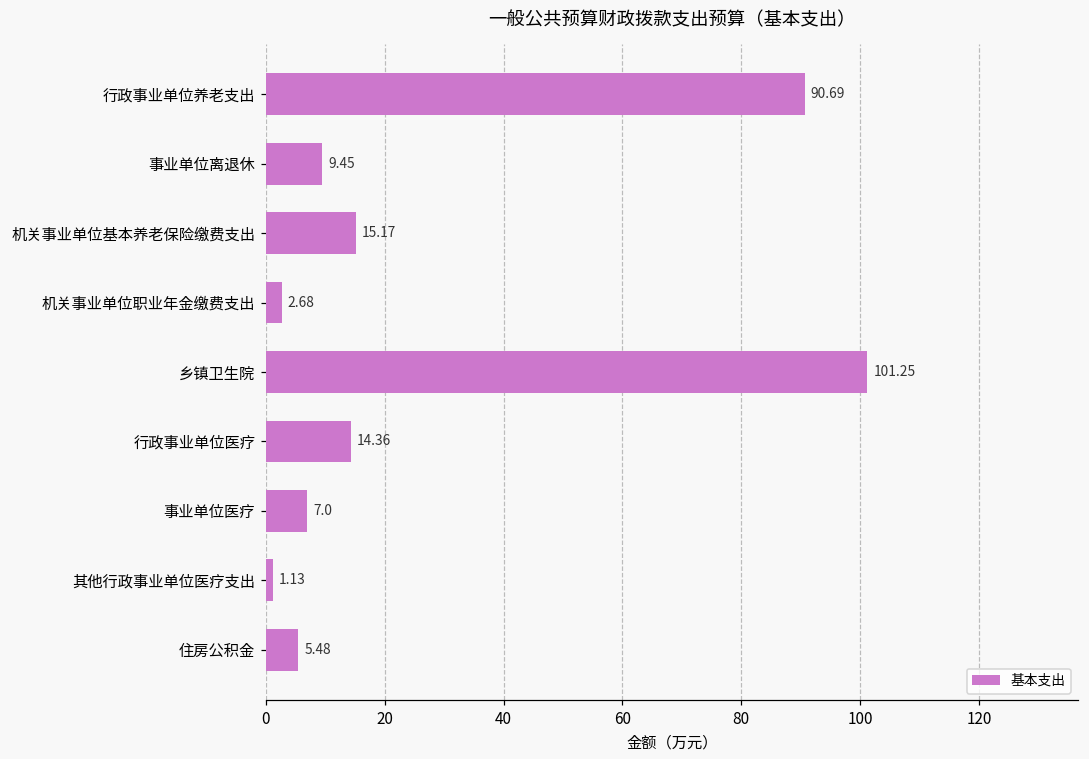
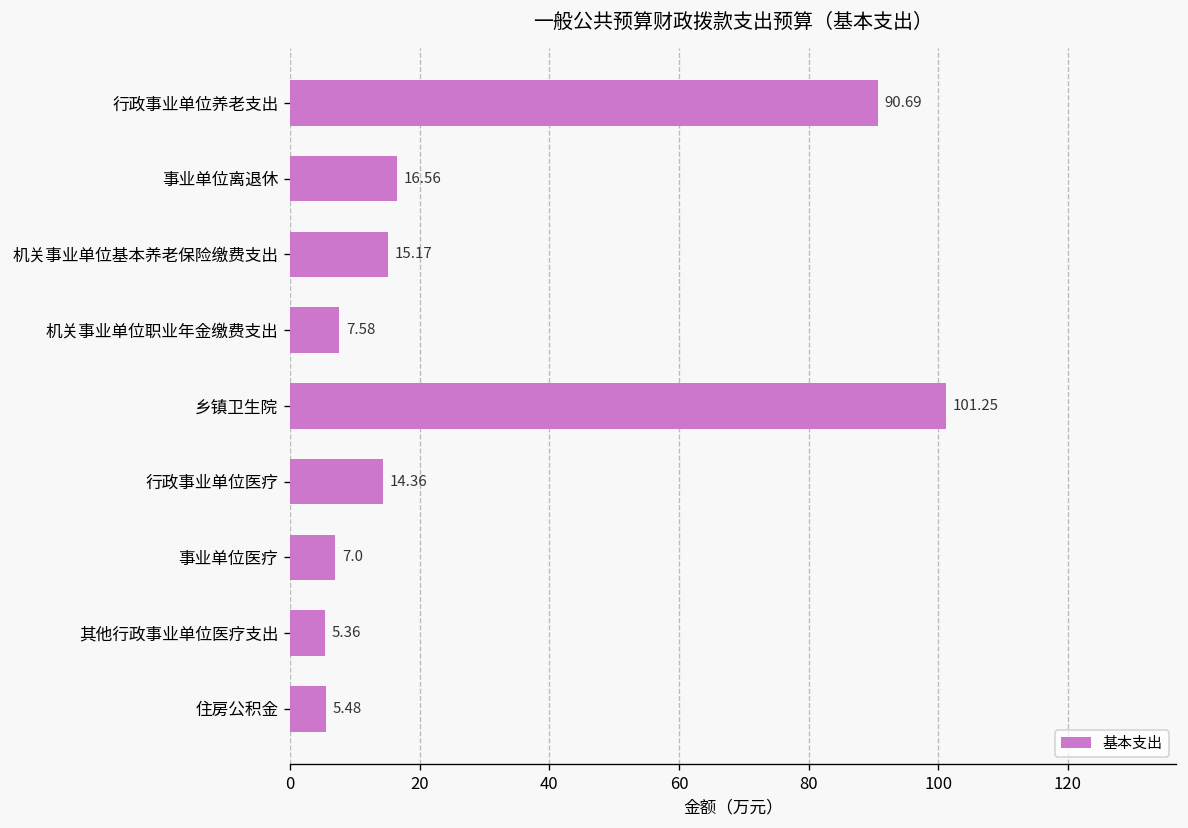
事业单位离退休: 9.45 -> 16.56
机关事业单位职业年金缴费支出: 2.68 -> 7.58
其他行政事业单位医疗支出: 1.13 -> 5.36
